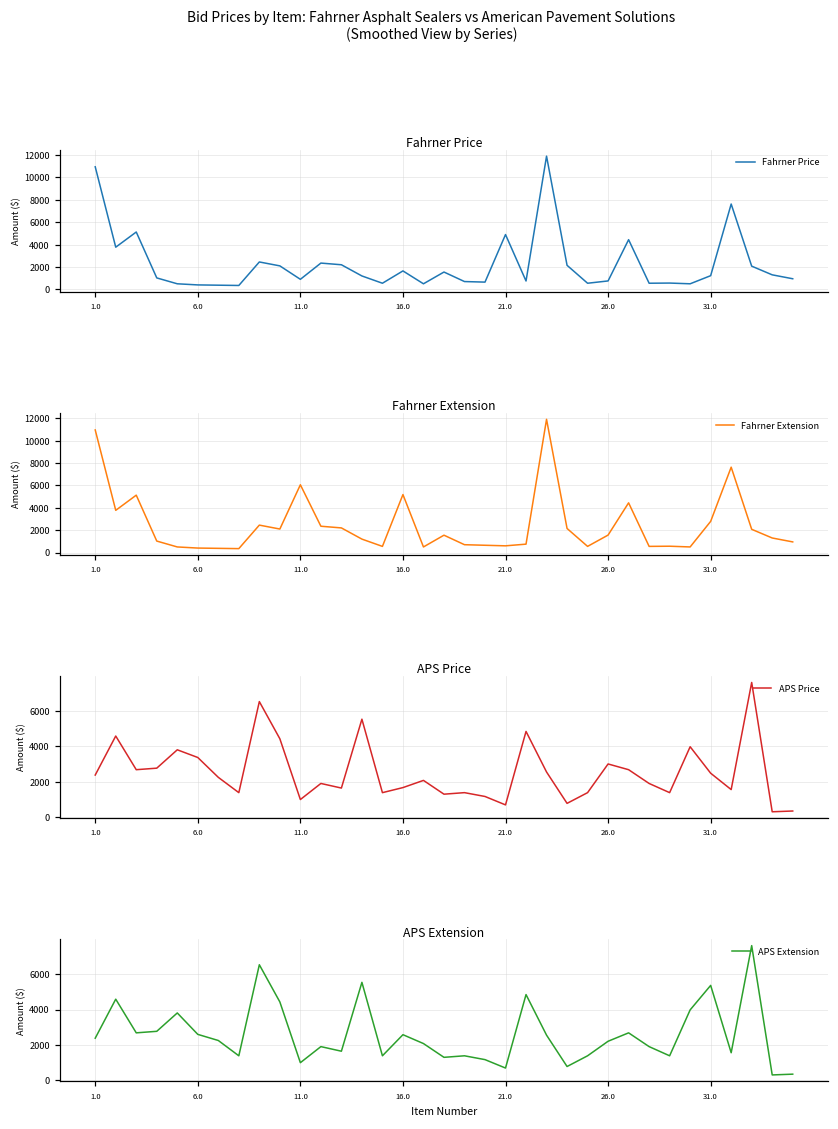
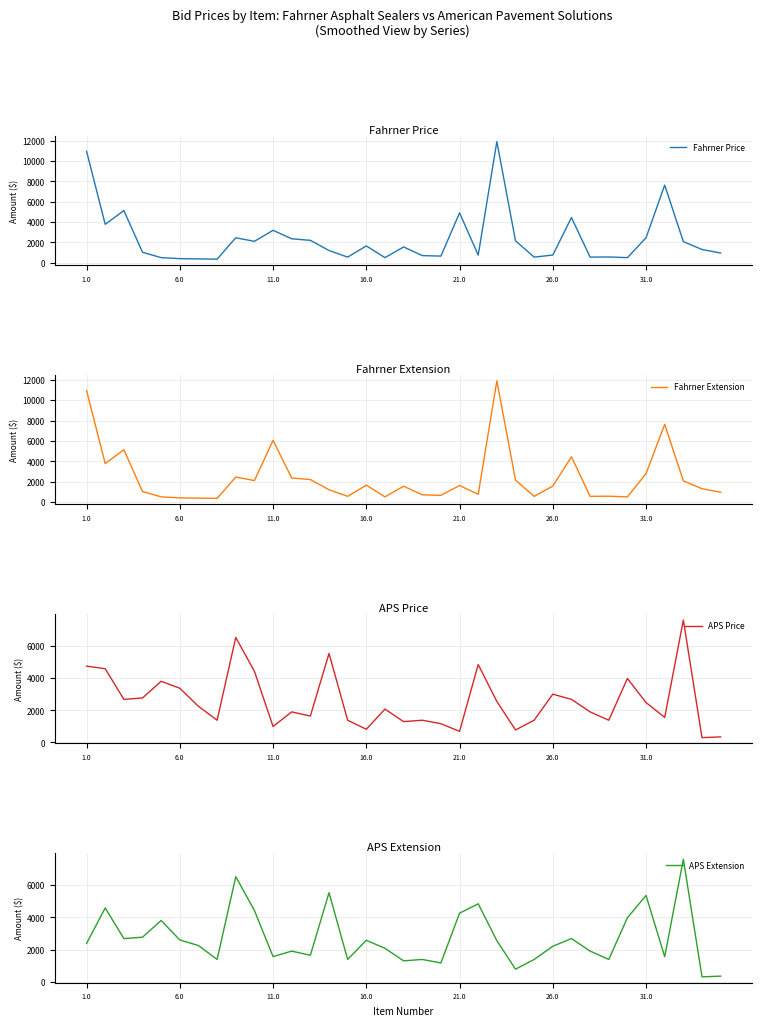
Fahrner Price, 11.0: 900 -> 3200
Fahrner Price, 31.0: 1200 -> 2500
Fahrner Extension, 16.0: 5200 -> 1700
Fahrner Extension, 21.0: 600 -> 1600
APS Price, 1.0: 2400 -> 4700
APS Price, 16.0: 1700 -> 800
APS Extension, 11.0: 1000 -> 1600
APS Extension, 21.0: 700 -> 4300
